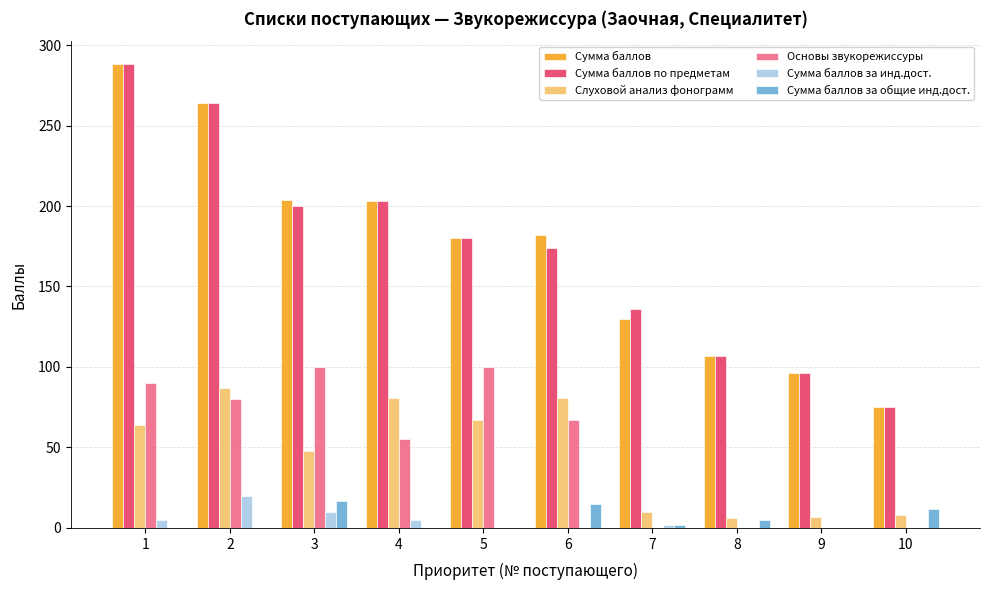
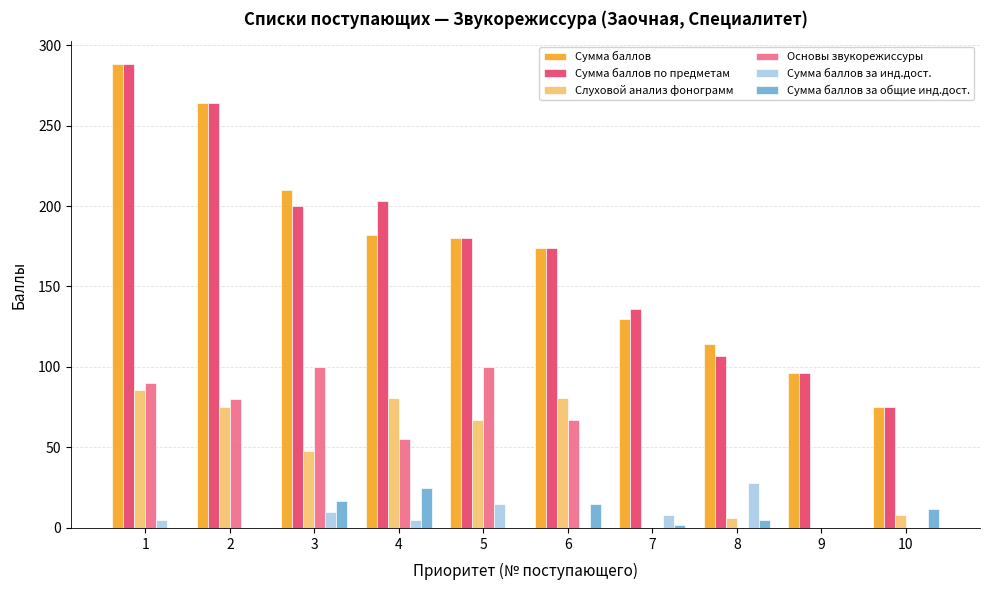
Слуховой анализ фонограмм, 1: 64 -> 86
Слуховой анализ фонограмм, 2: 87 -> 75
Сумма баллов за инд.дост., 2: 20 -> 0
Сумма баллов, 3: 204 -> 210
Сумма баллов, 4: 203 -> 182
Сумма баллов за общие инд.дост., 4: 0 -> 25
Сумма баллов за инд.дост., 5: 0 -> 15
Сумма баллов, 6: 182 -> 174
Слуховой анализ фонограмм, 7: 10 -> 0
Сумма баллов за инд.дост., 7: 2 -> 8
Сумма баллов, 8: 107 -> 114
Сумма баллов за инд.дост., 8: 0 -> 28
Слуховой анализ фонограмм, 9: 7 -> 0
